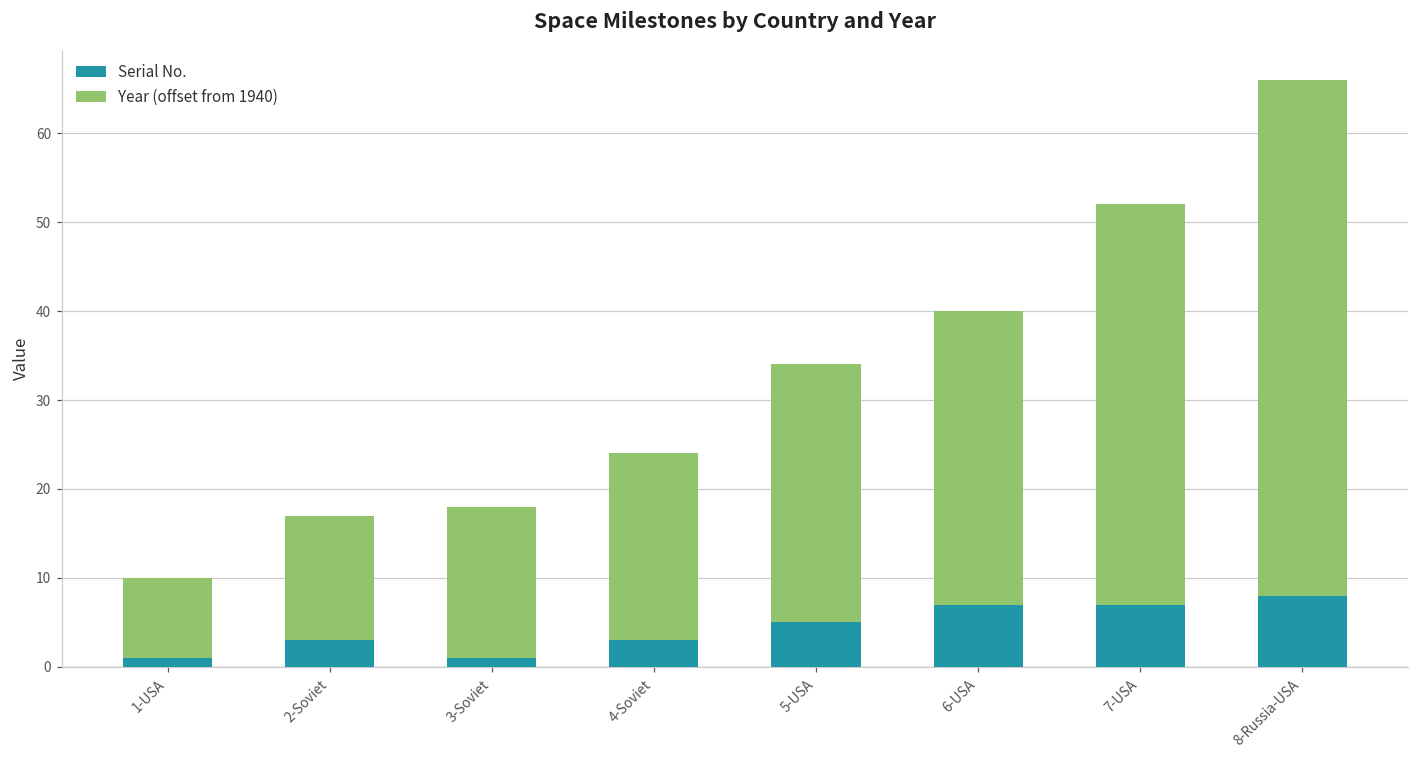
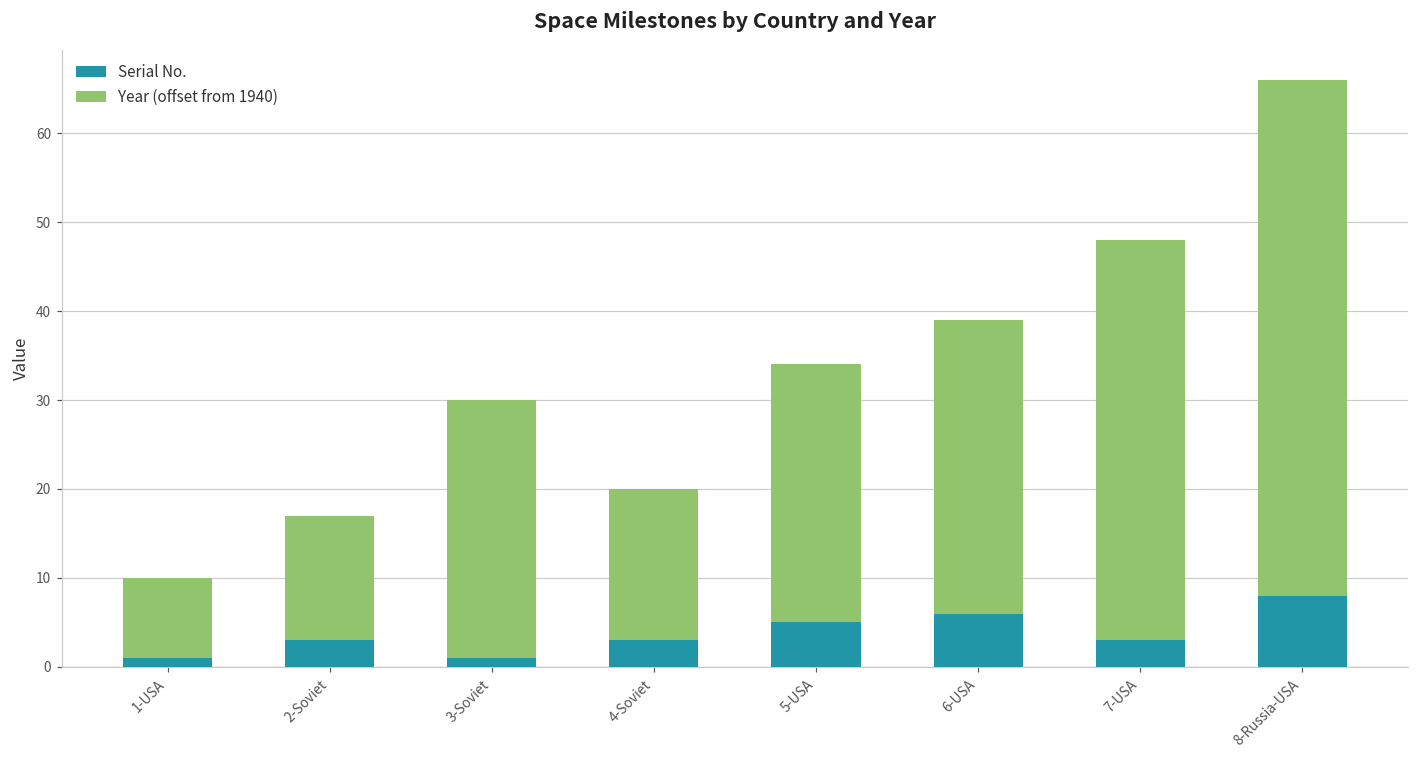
Year (offset from 1940), 3-Soviet: 17 -> 29
Year (offset from 1940), 4-Soviet: 21 -> 17
Serial No., 6-USA: 7 -> 6
Serial No., 7-USA: 7 -> 3
